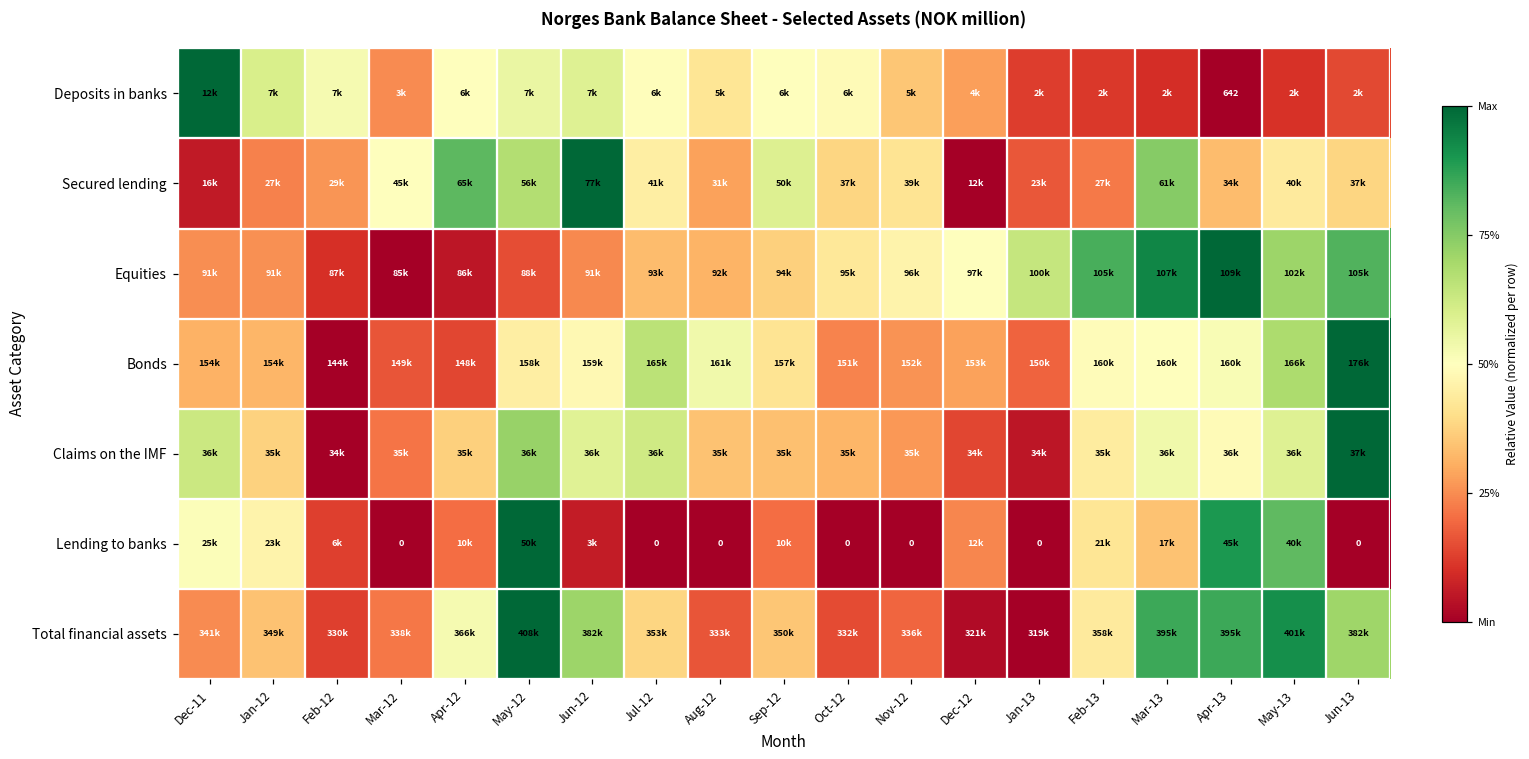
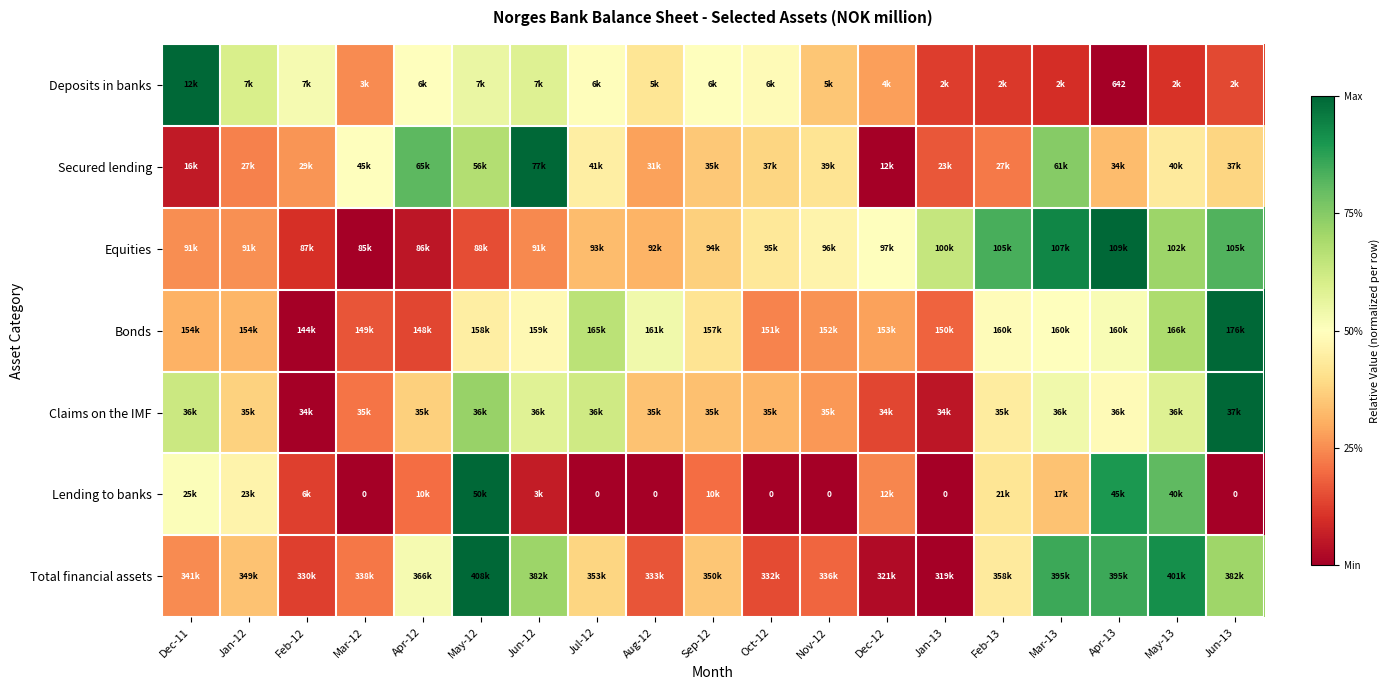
Secured lending, Sep-12: 50k -> 35k
